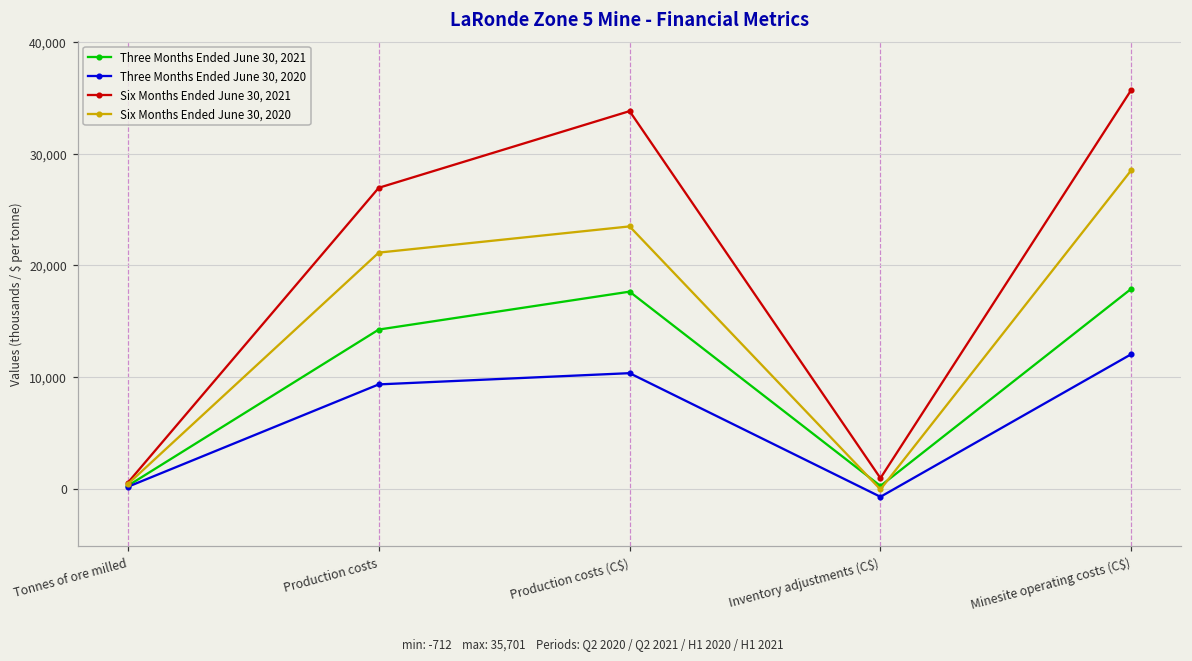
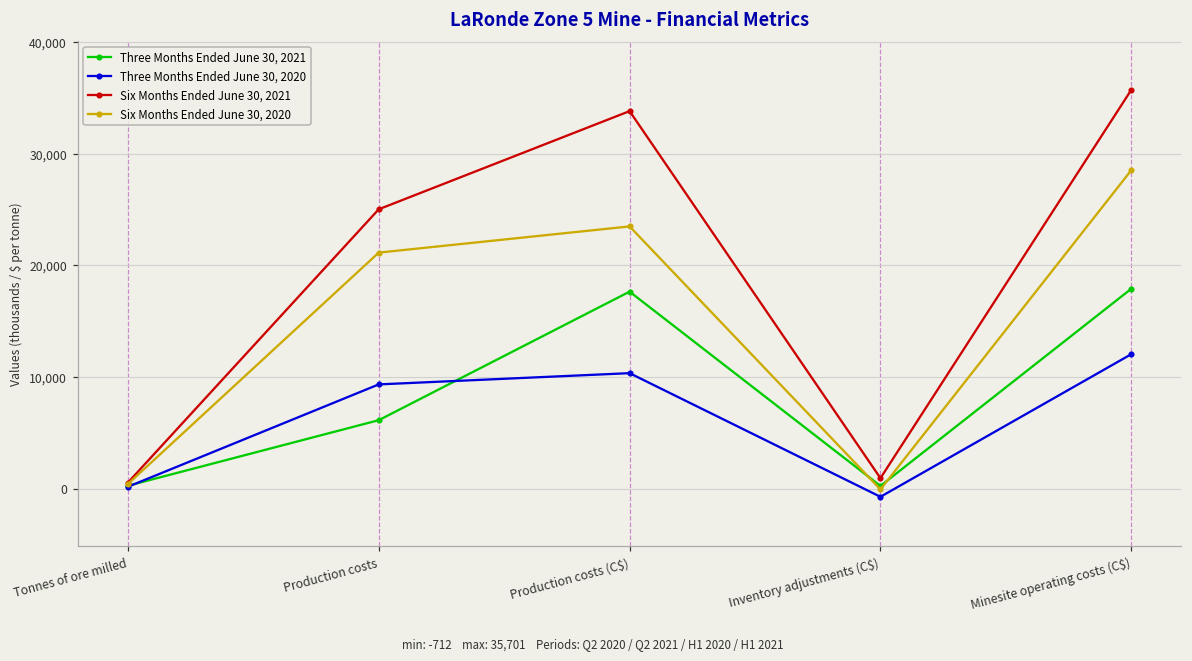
Three Months Ended June 30, 2021, Production costs: 14,300 -> 6,100
Six Months Ended June 30, 2021, Production costs: 26,900 -> 25,000
